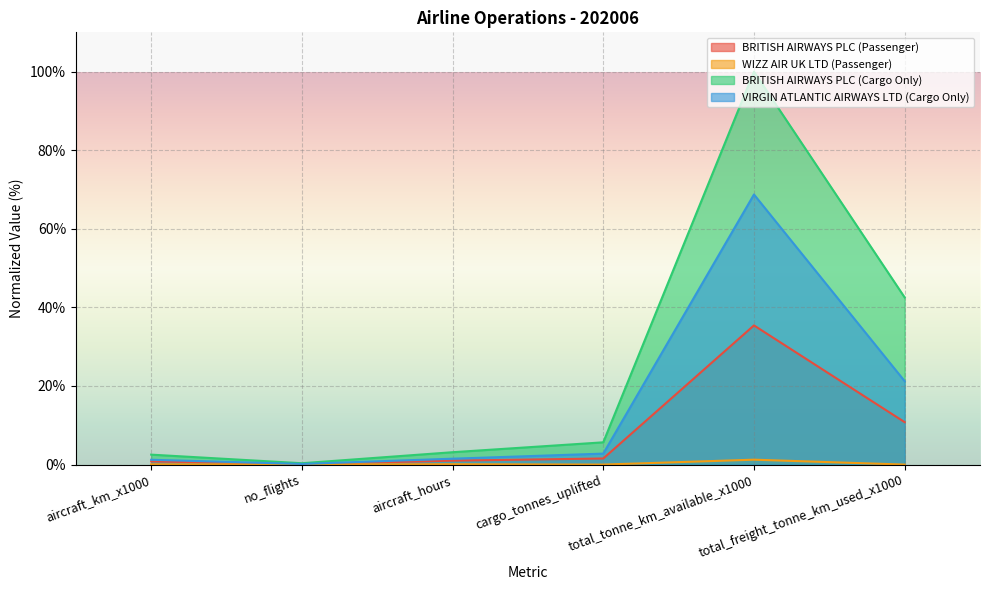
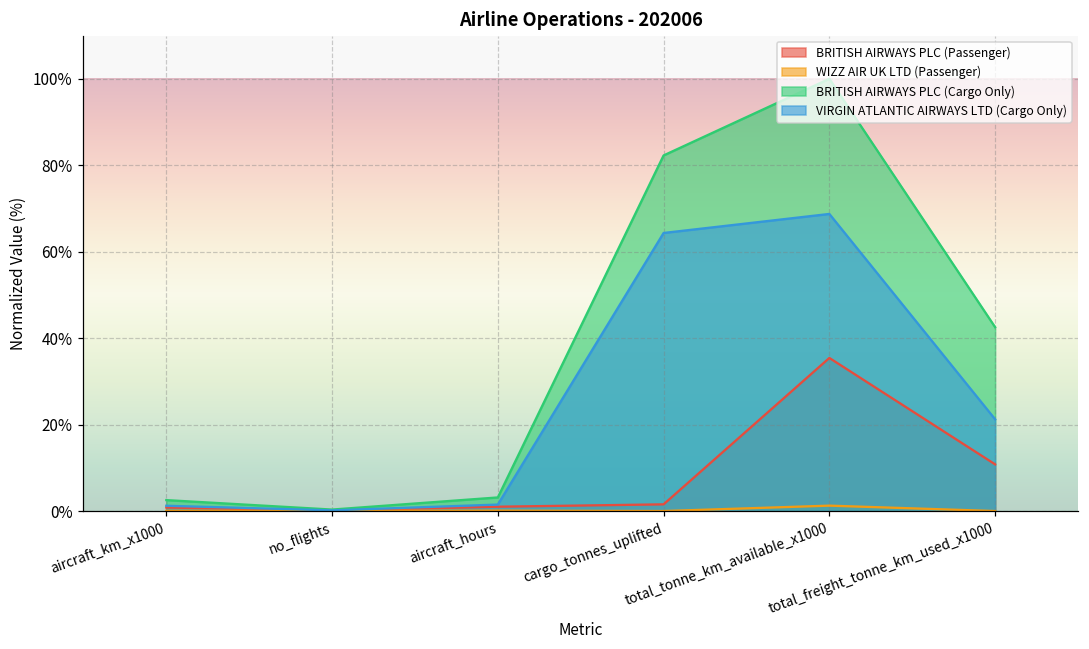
BRITISH AIRWAYS PLC (Cargo Only), cargo_tonnes_uplifted: 6% -> 82%
VIRGIN ATLANTIC AIRWAYS LTD (Cargo Only), cargo_tonnes_uplifted: 3% -> 64%
